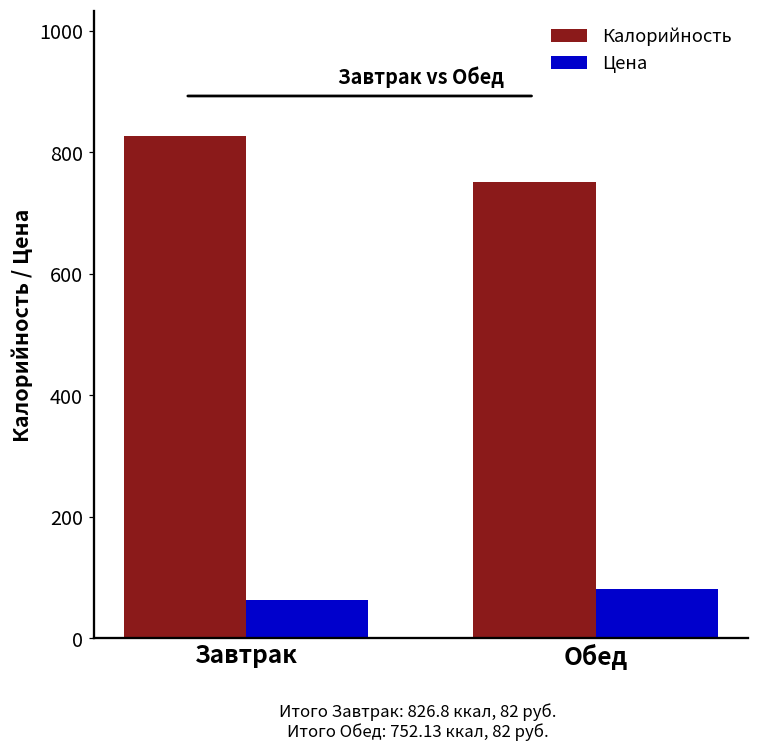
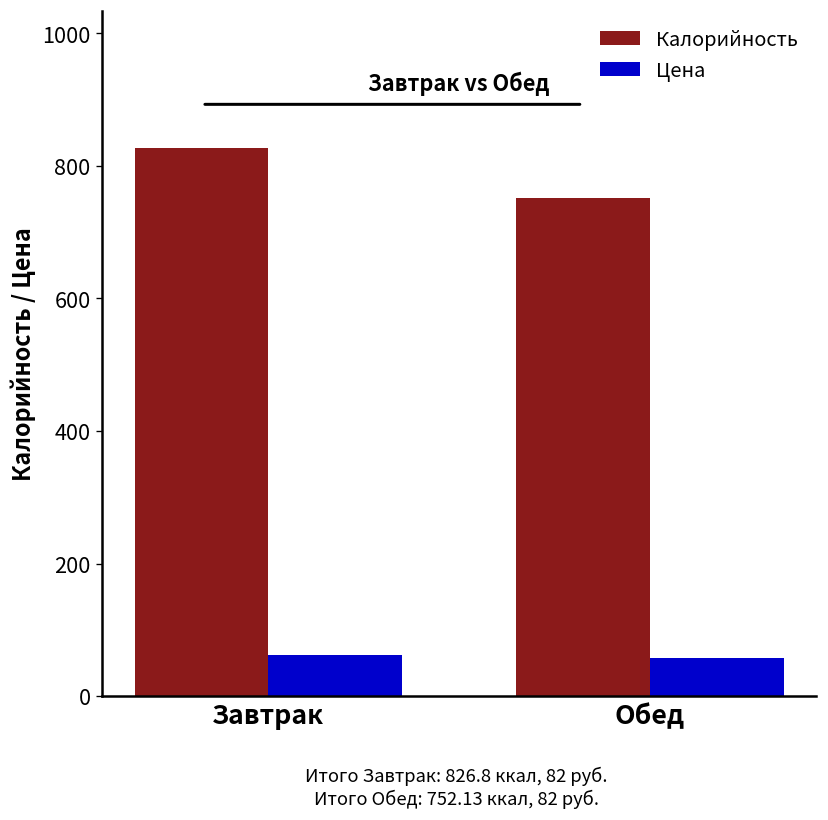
Цена, Обед: 80 -> 60
